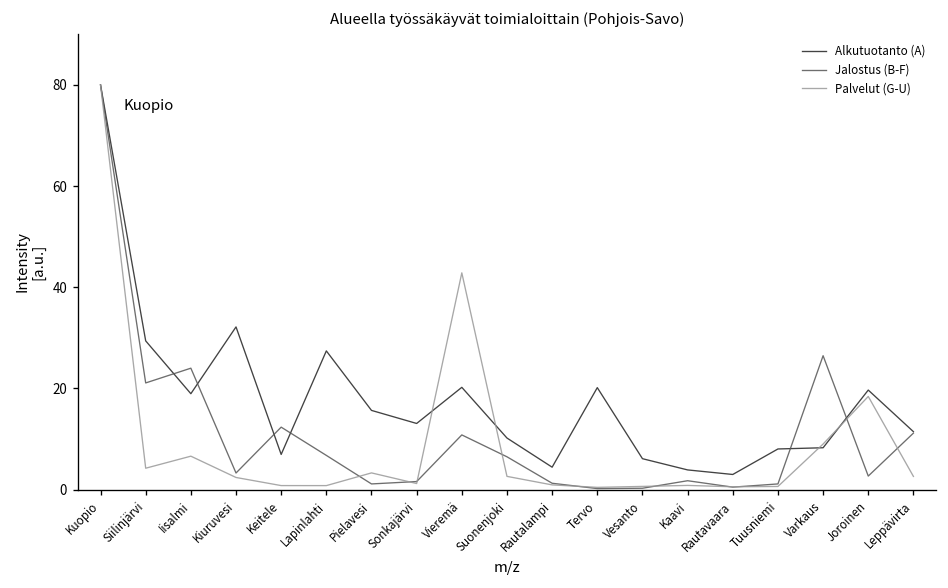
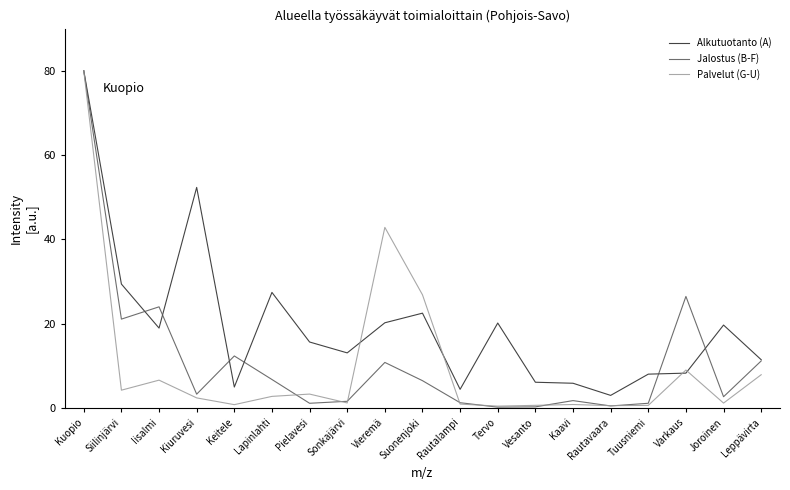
Alkutuotanto (A), Kiuruvesi: 32 -> 52
Alkutuotanto (A), Keitele: 7 -> 5
Palvelut (G-U), Lapinlahti: 1 -> 3
Alkutuotanto (A), Suonenjoki: 10 -> 23
Palvelut (G-U), Suonenjoki: 3 -> 27
Alkutuotanto (A), Kaavi: 4 -> 6
Palvelut (G-U), Joroinen: 18 -> 1
Palvelut (G-U), Leppävirta: 3 -> 8
